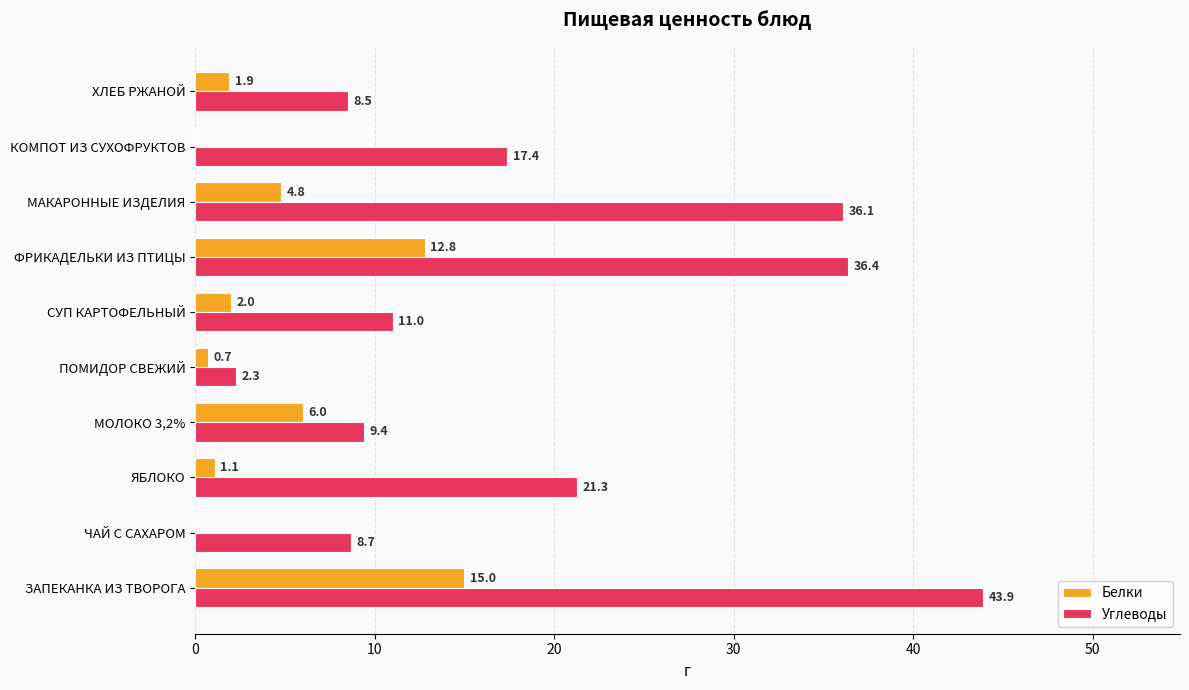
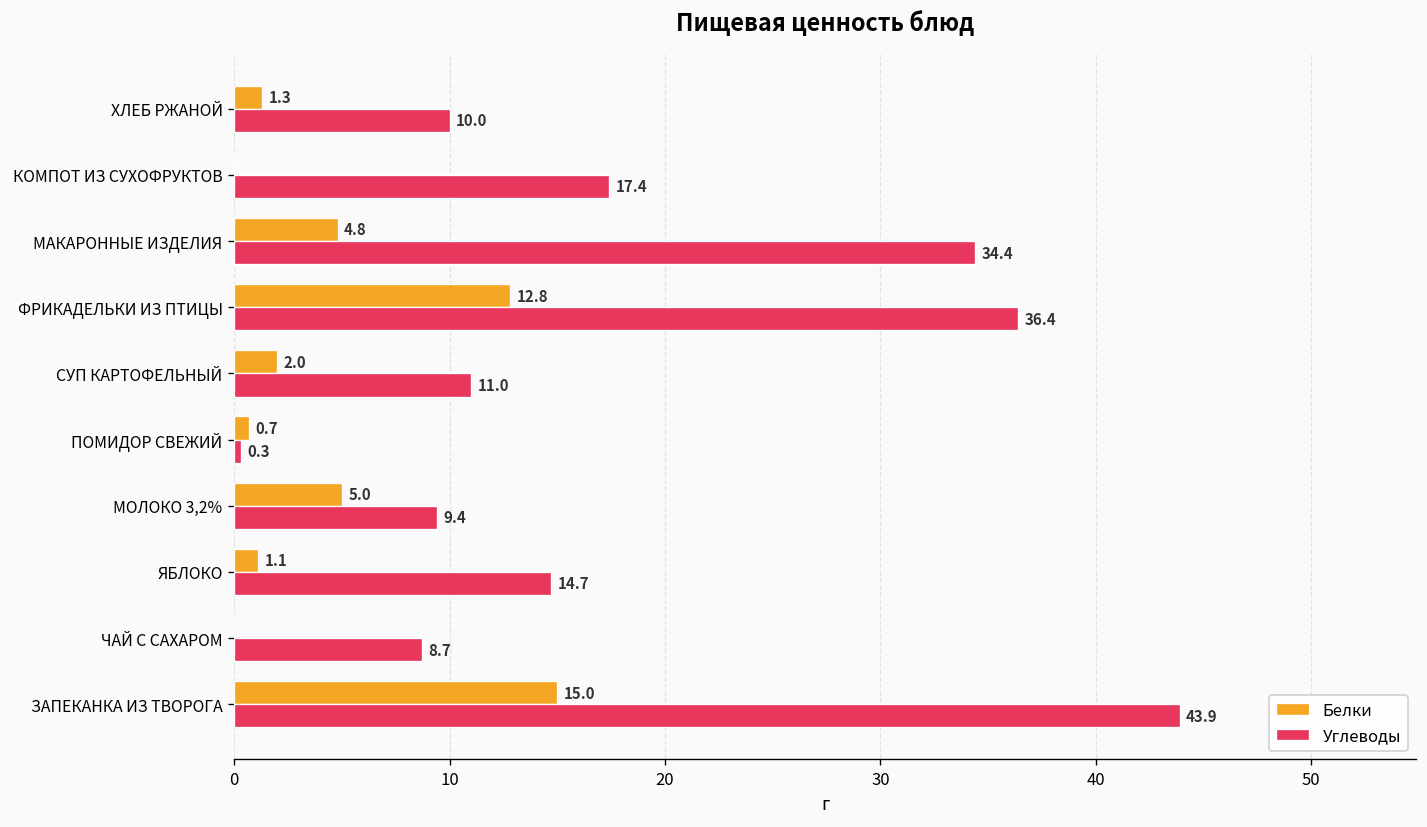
Белки, ХЛЕБ РЖАНОЙ: 1.9 -> 1.3
Углеводы, ХЛЕБ РЖАНОЙ: 8.5 -> 10.0
Углеводы, МАКАРОННЫЕ ИЗДЕЛИЯ: 36.1 -> 34.4
Углеводы, ПОМИДОР СВЕЖИЙ: 2.3 -> 0.3
Белки, МОЛОКО 3,2%: 6.0 -> 5.0
Углеводы, ЯБЛОКО: 21.3 -> 14.7
